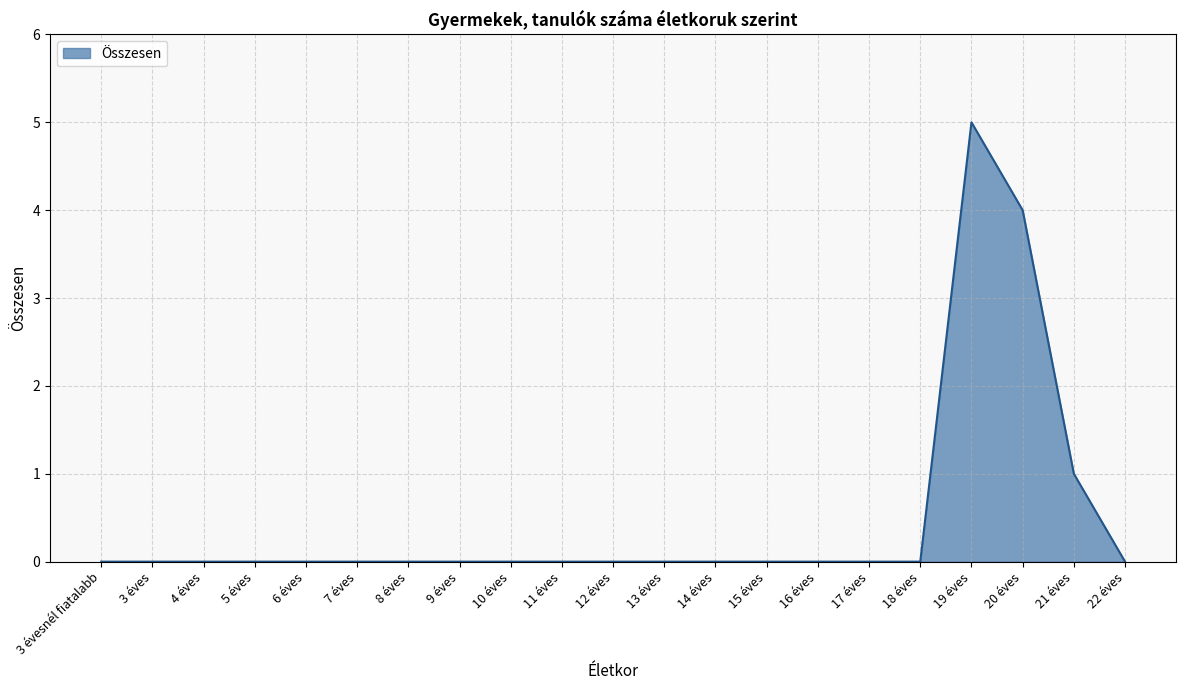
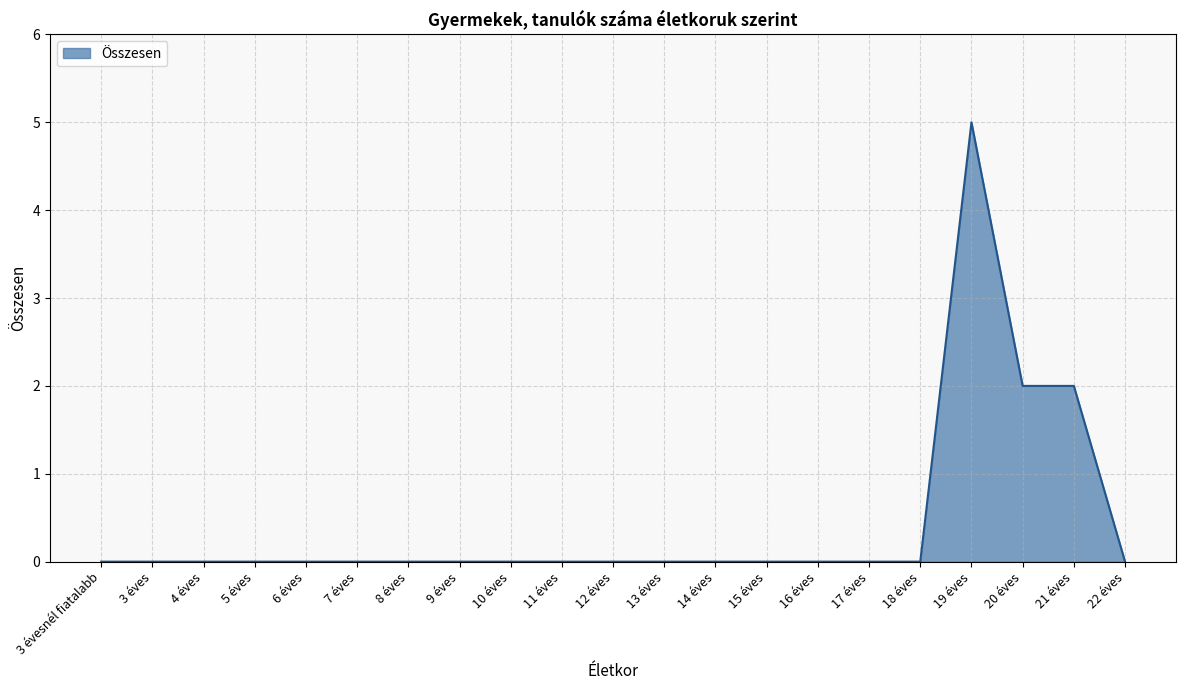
20 éves: 4 -> 2
21 éves: 1 -> 2
